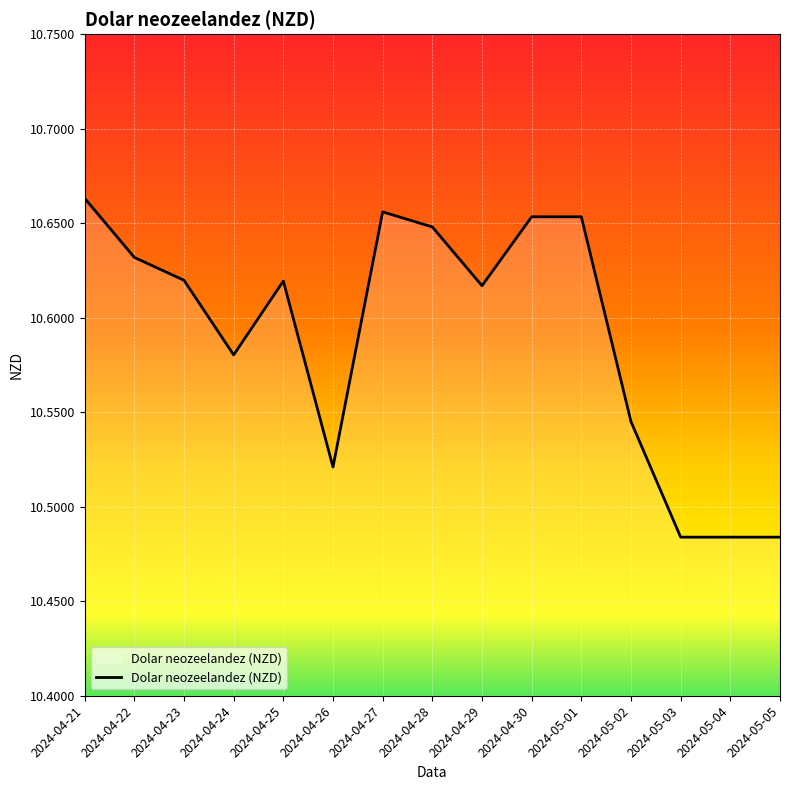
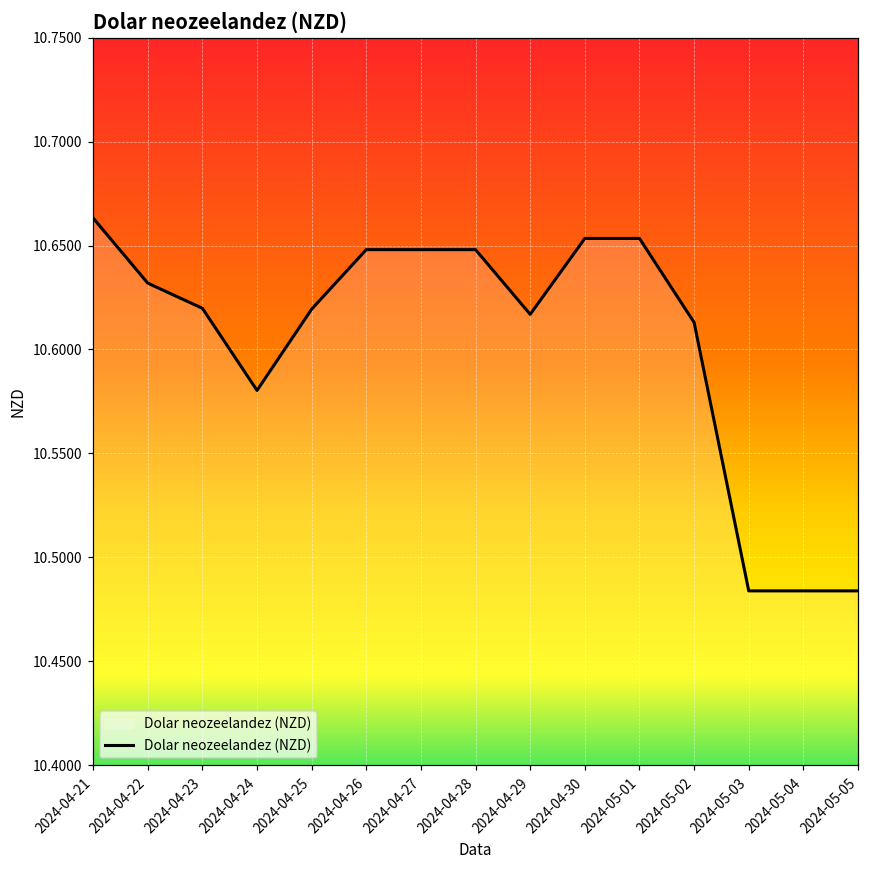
2024-04-26: 10.521 -> 10.648
2024-04-27: 10.656 -> 10.648
2024-05-02: 10.545 -> 10.613
